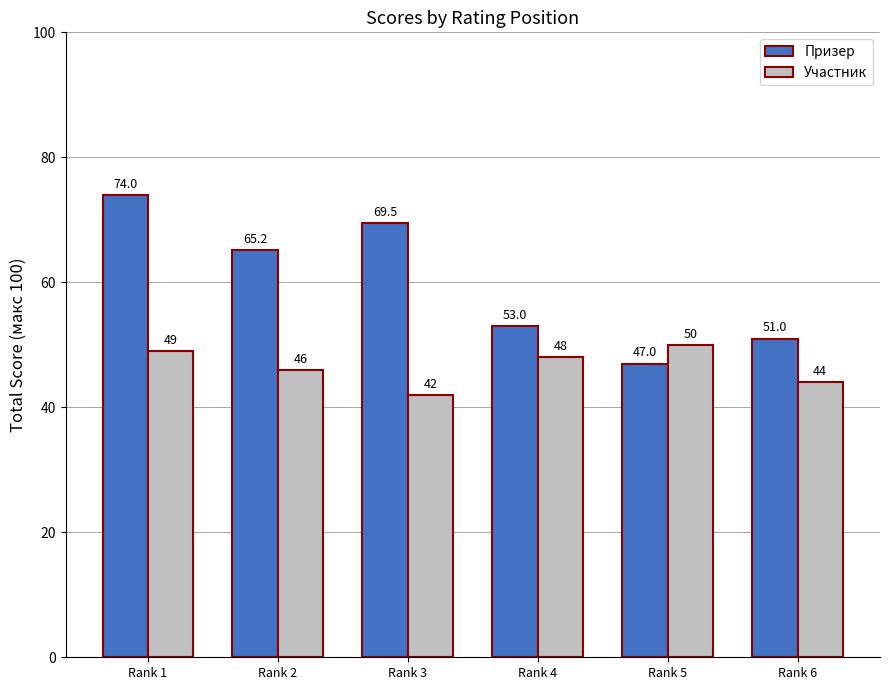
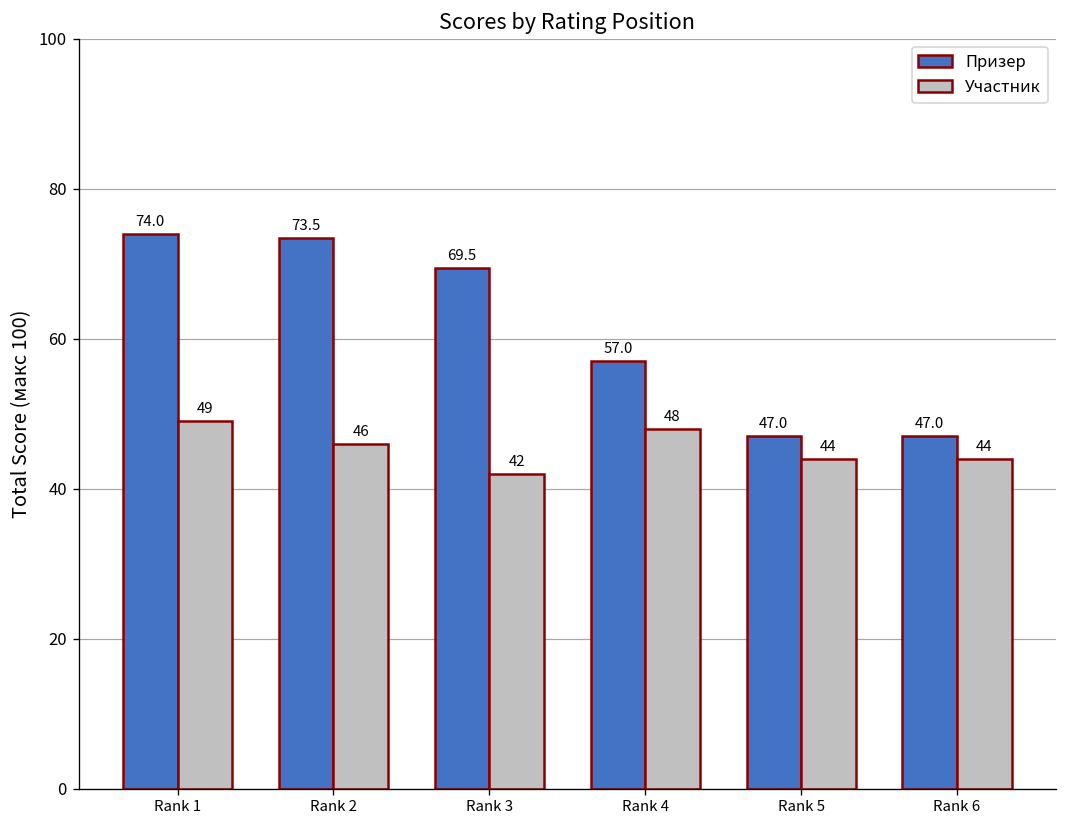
Призер, Rank 2: 65.2 -> 73.5
Призер, Rank 4: 53.0 -> 57.0
Участник, Rank 5: 50 -> 44
Призер, Rank 6: 51.0 -> 47.0
